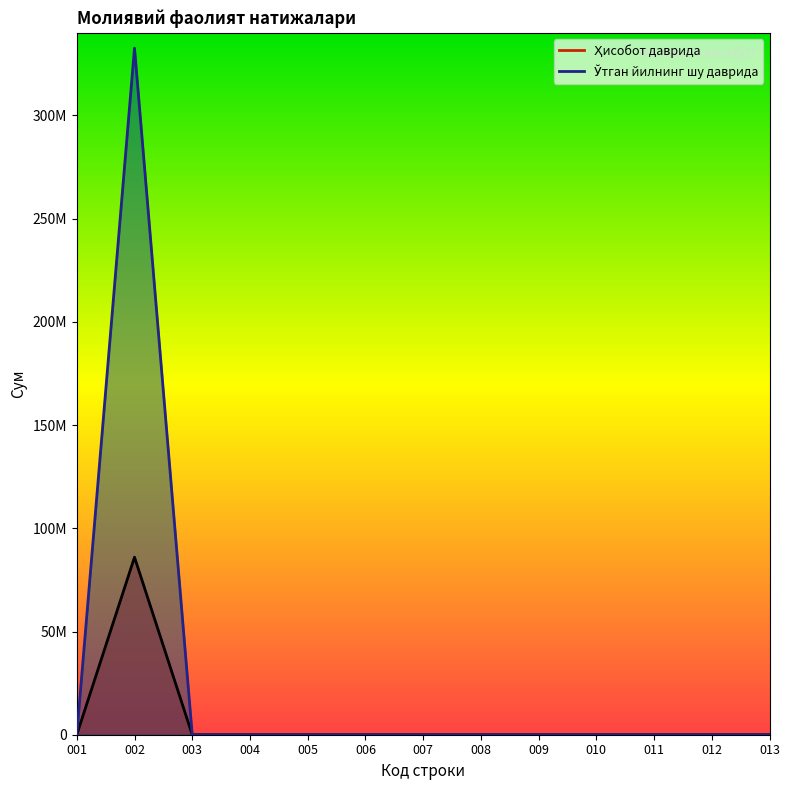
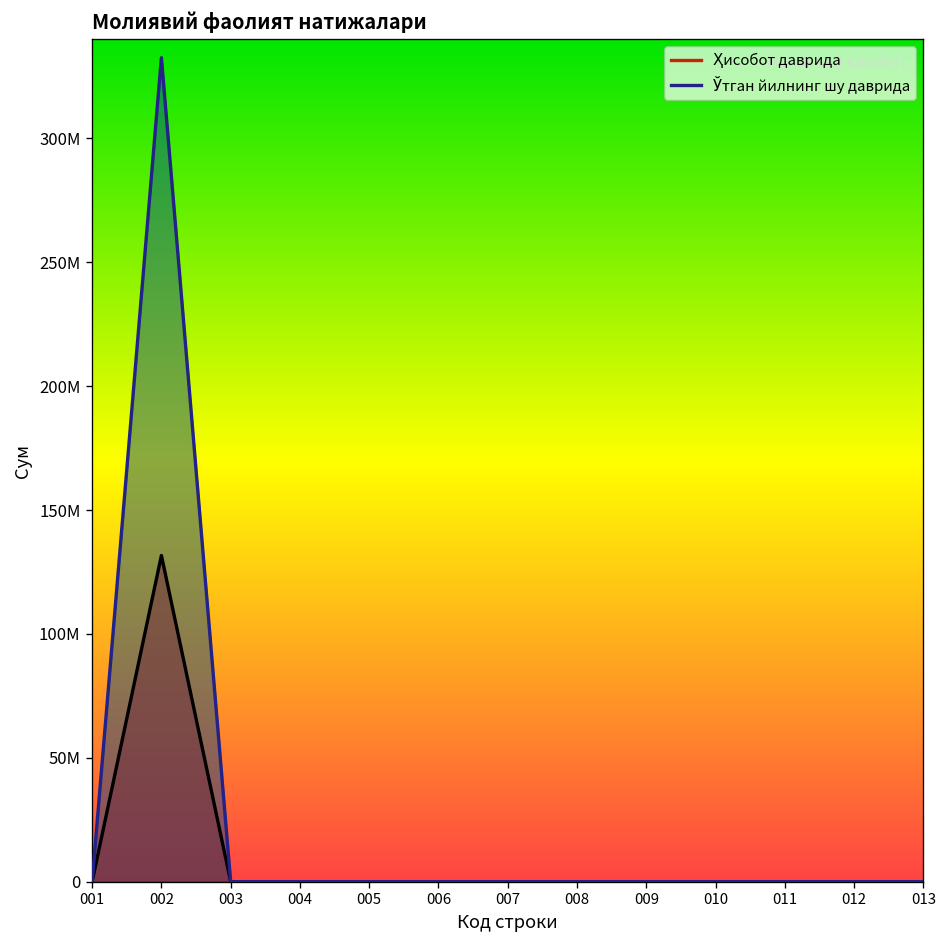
Ҳисобот даврида, 002: 86000000 -> 132000000
